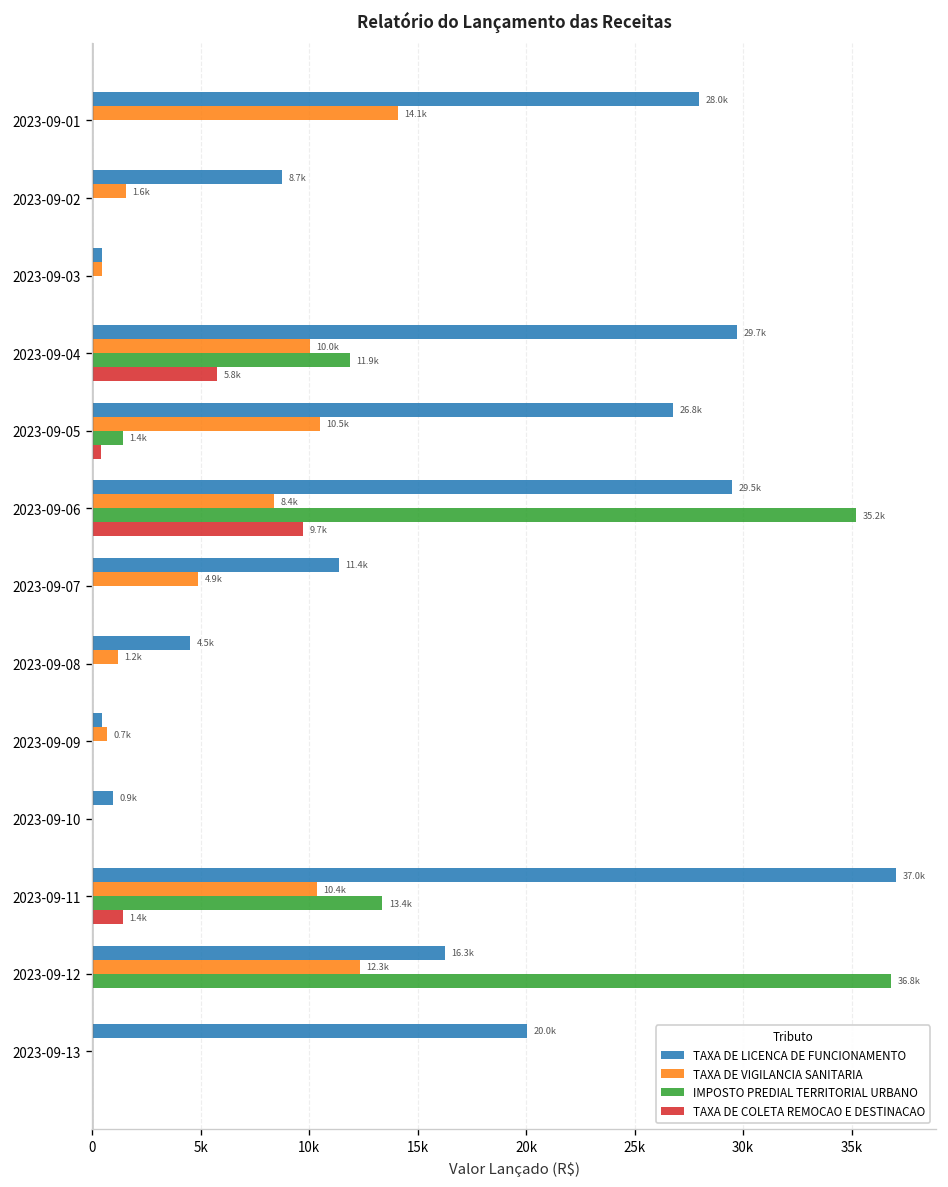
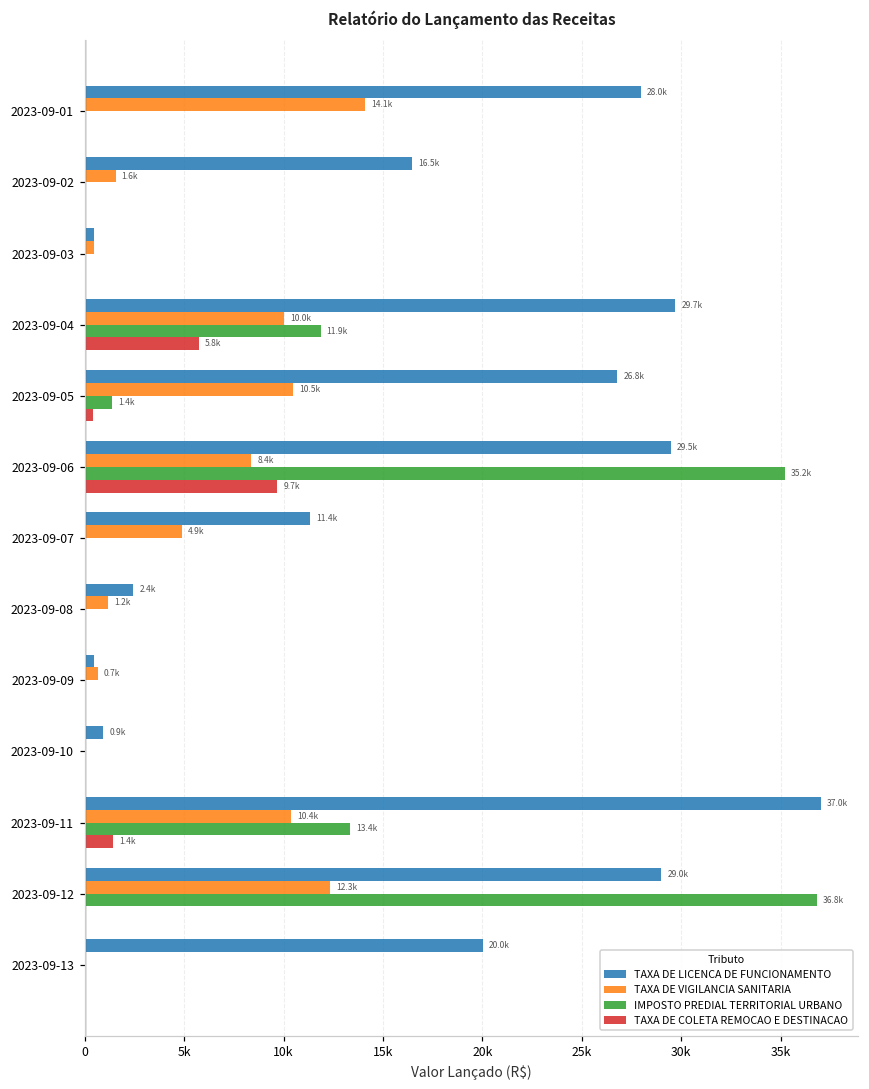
TAXA DE LICENCA DE FUNCIONAMENTO, 2023-09-02: 8.7k -> 16.5k
TAXA DE LICENCA DE FUNCIONAMENTO, 2023-09-08: 4.5k -> 2.4k
TAXA DE LICENCA DE FUNCIONAMENTO, 2023-09-12: 16.3k -> 29.0k
